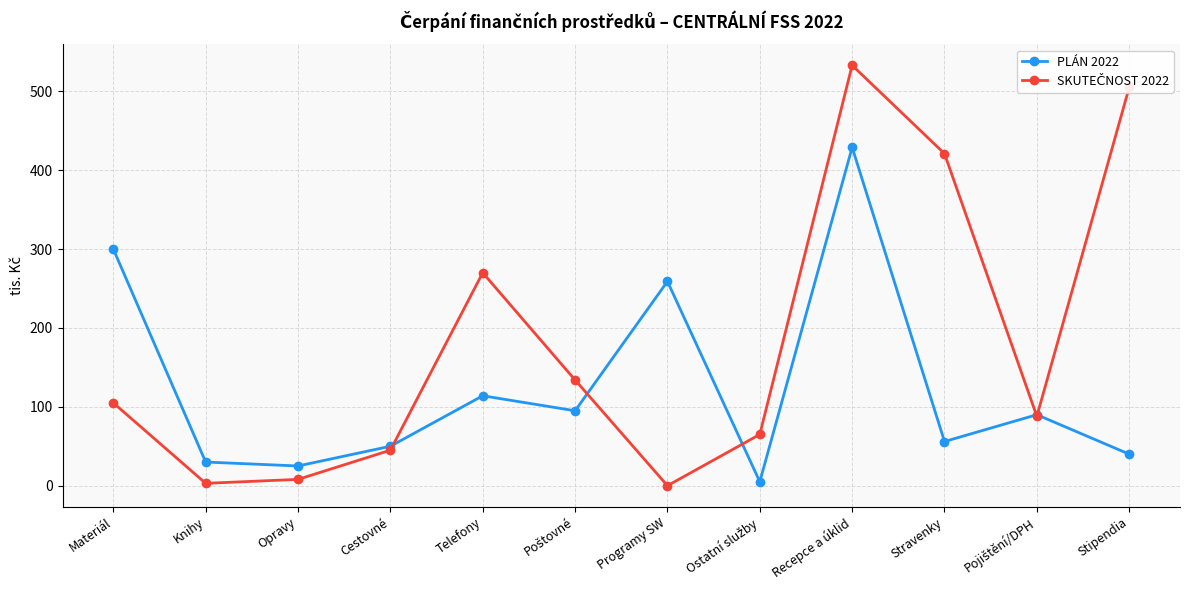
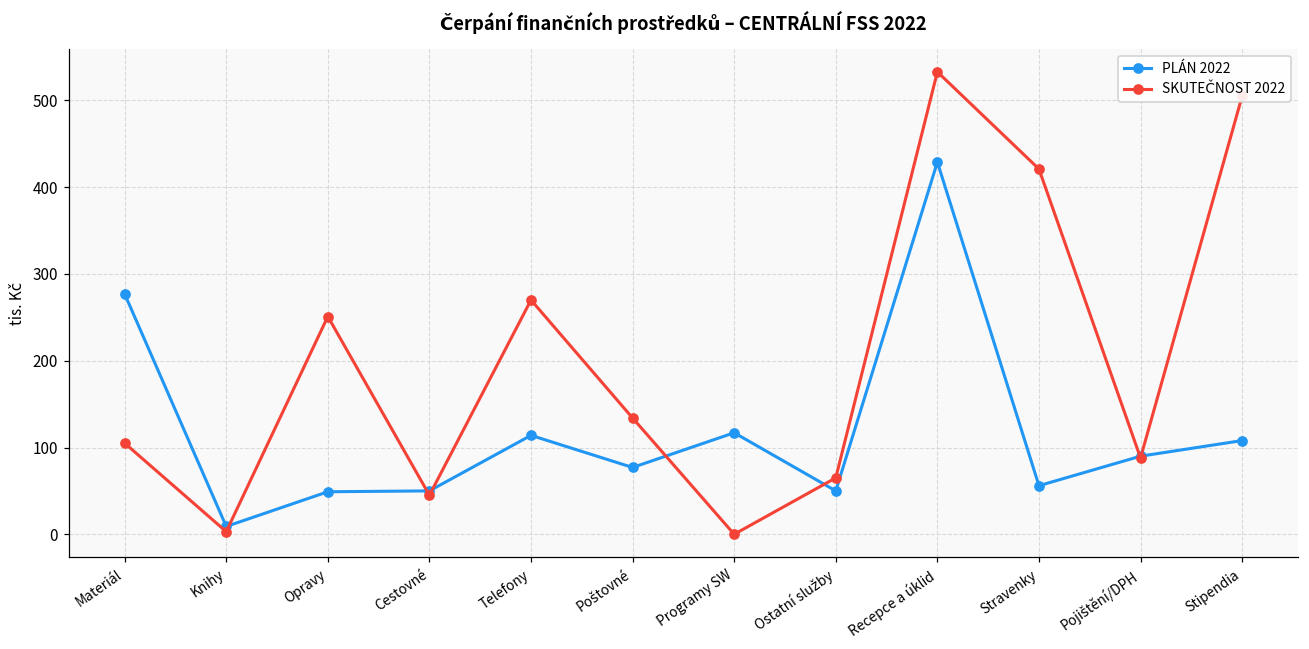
PLÁN 2022, Materiál: 300 -> 280
PLÁN 2022, Knihy: 30 -> 10
PLÁN 2022, Opravy: 30 -> 50
SKUTEČNOST 2022, Opravy: 10 -> 250
PLÁN 2022, Poštovné: 100 -> 80
PLÁN 2022, Programy SW: 260 -> 120
PLÁN 2022, Ostatní služby: 10 -> 50
PLÁN 2022, Stipendia: 40 -> 110
